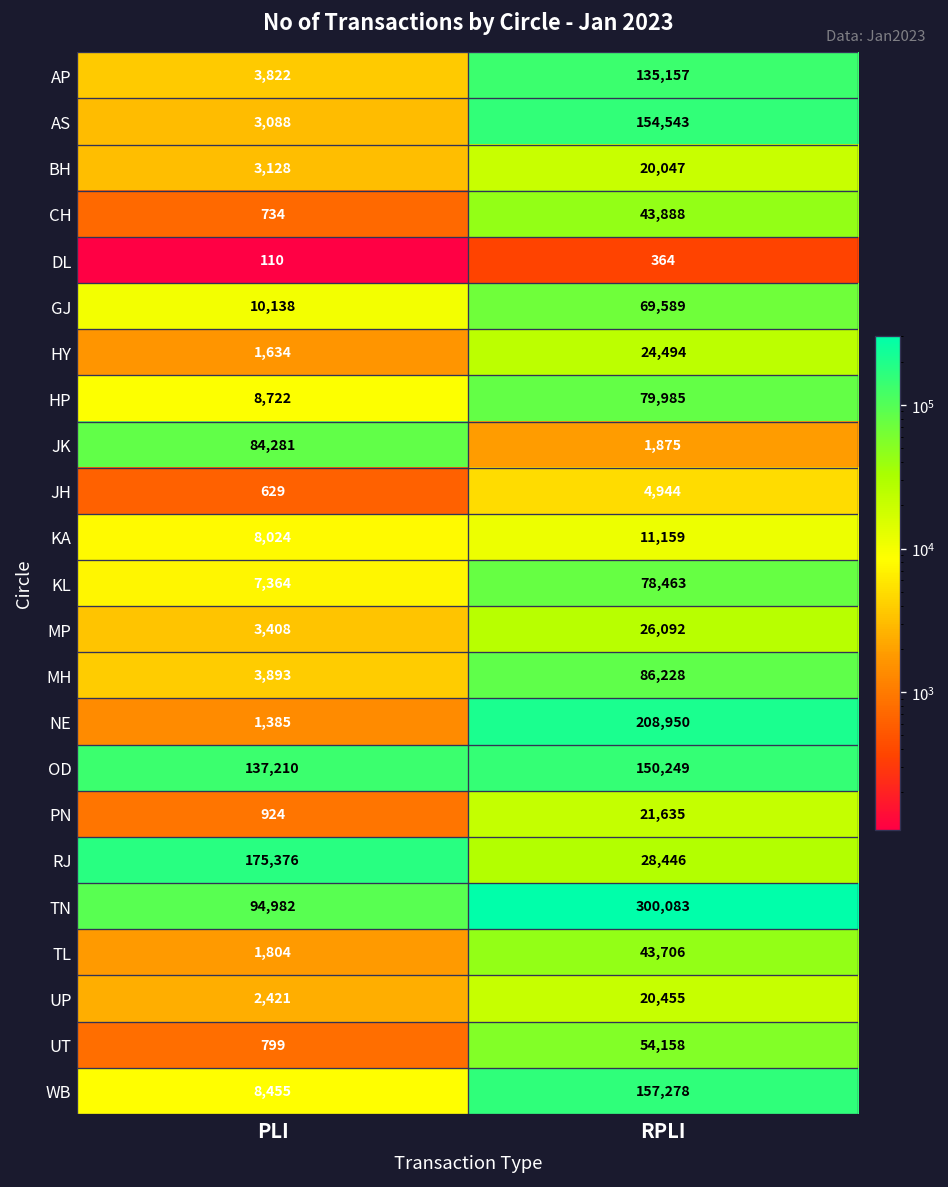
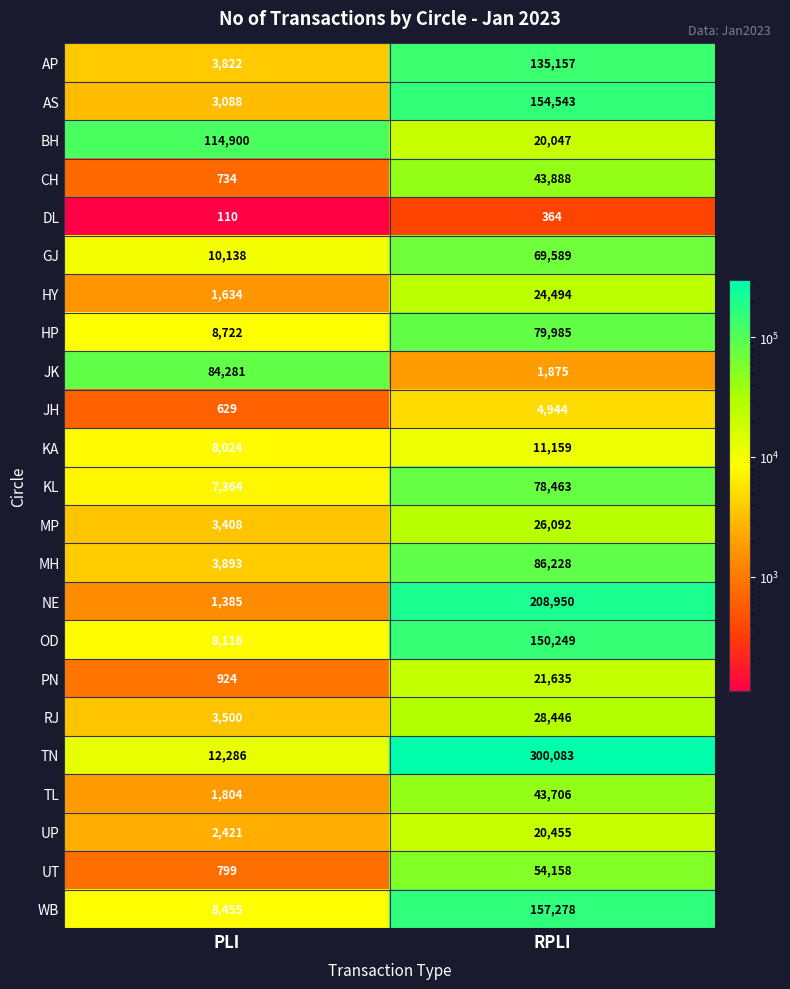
BH, PLI: 3,128 -> 114,900
OD, PLI: 137,210 -> 8,116
RJ, PLI: 175,376 -> 3,500
TN, PLI: 94,982 -> 12,286
